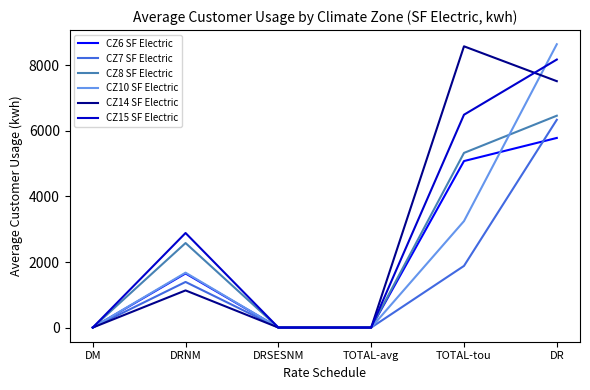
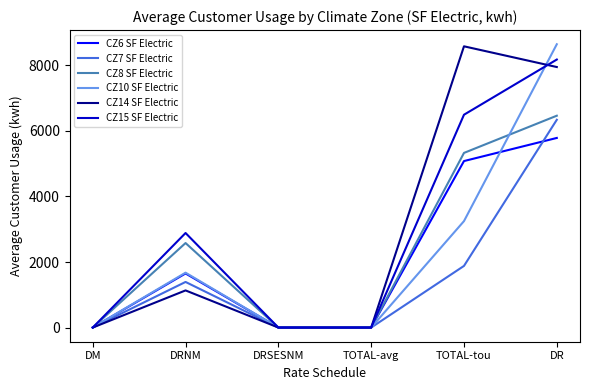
CZ14 SF Electric, DR: 7500 -> 8000
